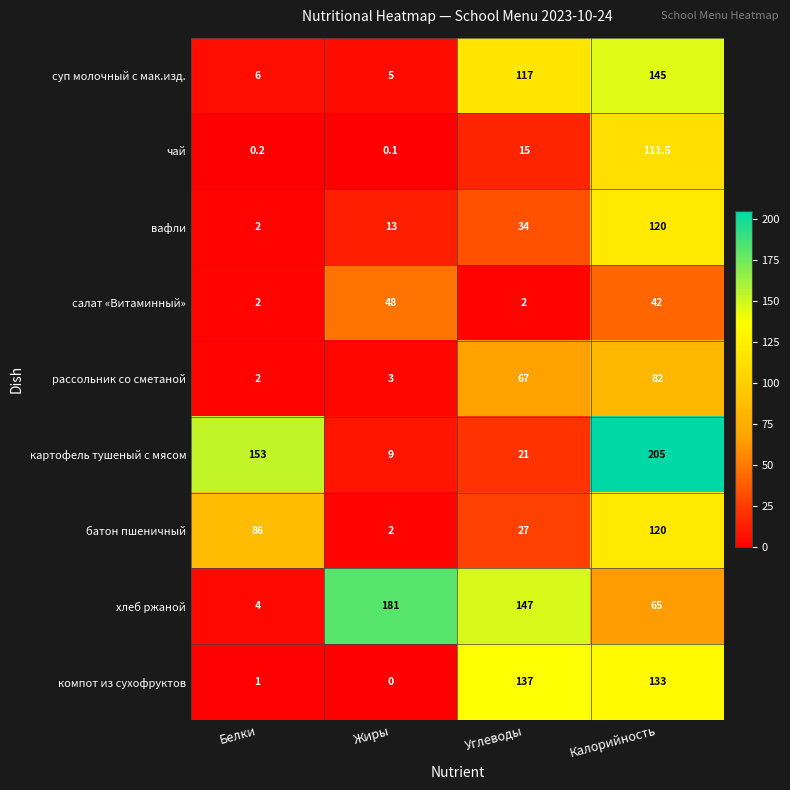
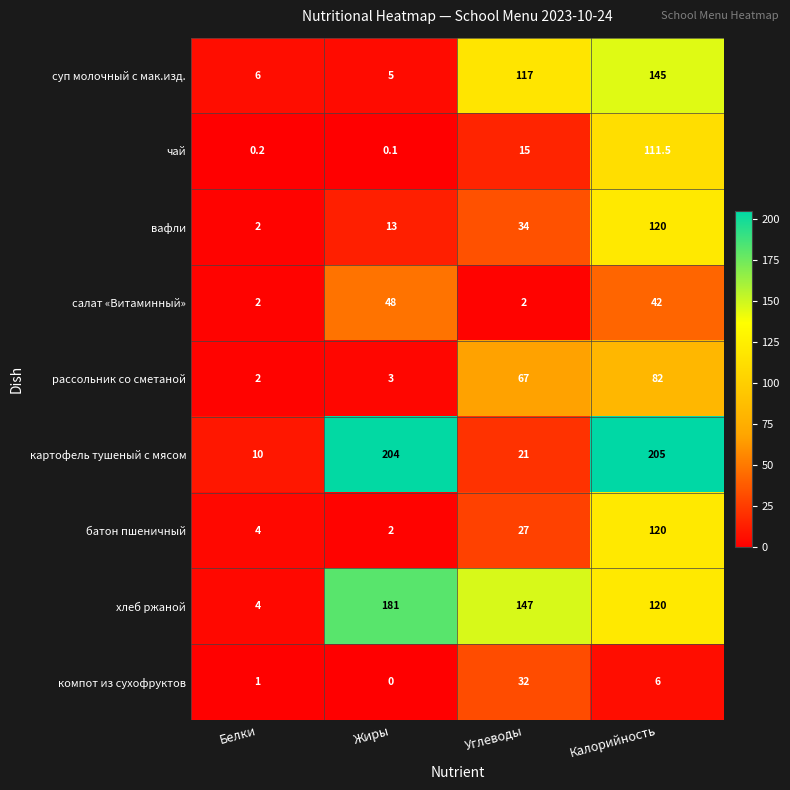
картофель тушеный с мясом, Белки: 153 -> 10
картофель тушеный с мясом, Жиры: 9 -> 204
батон пшеничный, Белки: 86 -> 4
хлеб ржаной, Калорийность: 65 -> 120
компот из сухофруктов, Углеводы: 137 -> 32
компот из сухофруктов, Калорийность: 133 -> 6
